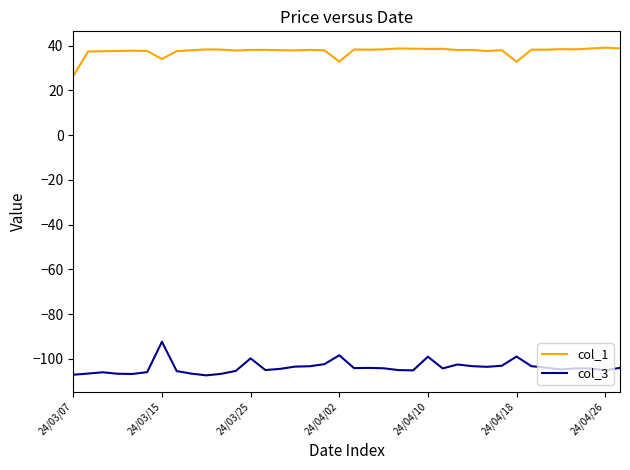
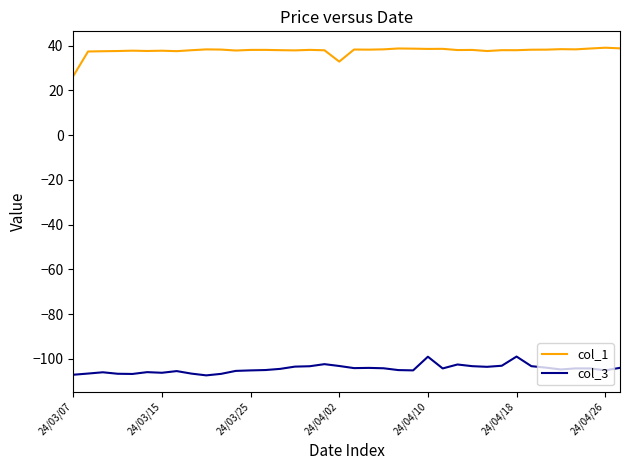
col_1, 24/03/15: 34 -> 38
col_3, 24/03/15: -92 -> -106
col_3, 24/03/25: -100 -> -105
col_3, 24/04/02: -98 -> -103
col_1, 24/04/18: 33 -> 38
